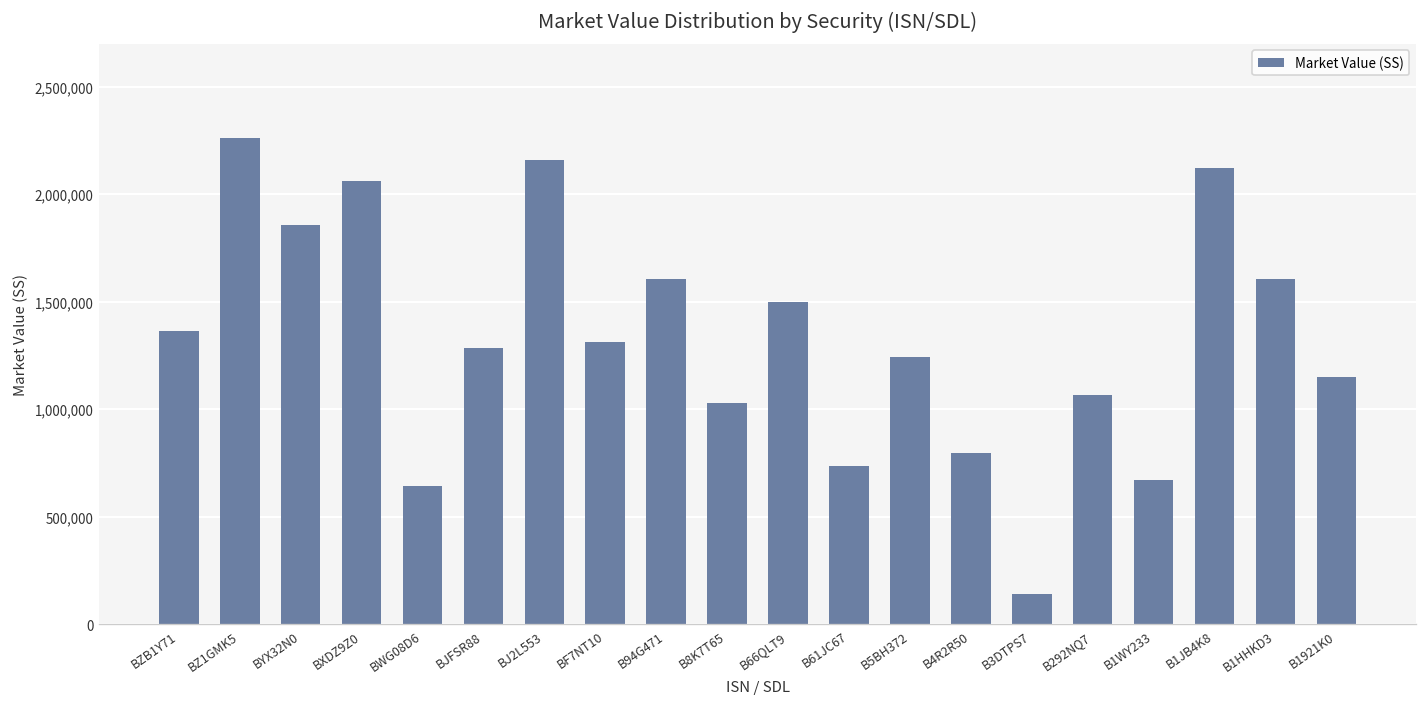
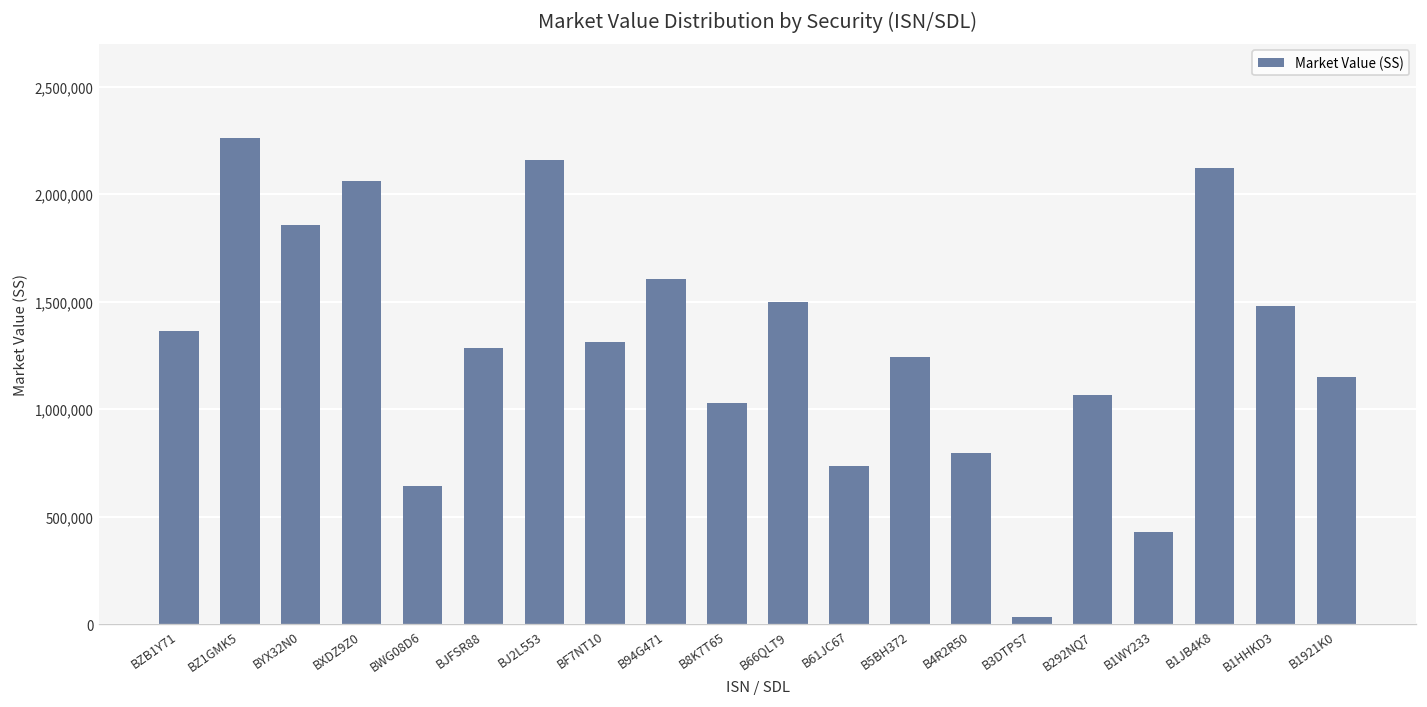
B3DTPS7: 140,000 -> 30,000
B1WY233: 670,000 -> 430,000
B1HHKD3: 1,610,000 -> 1,480,000
